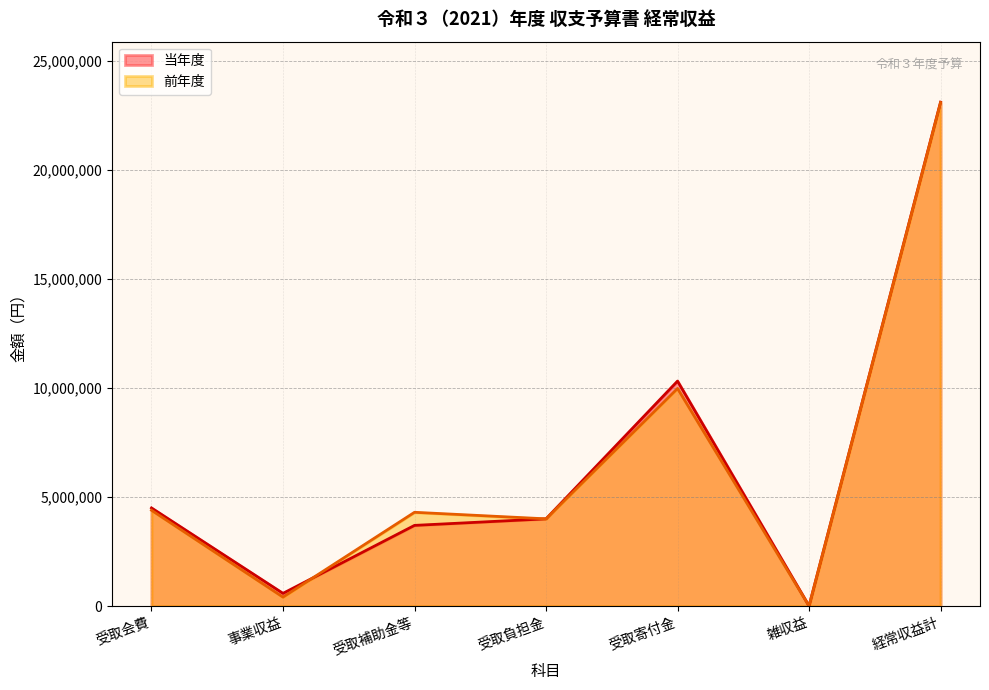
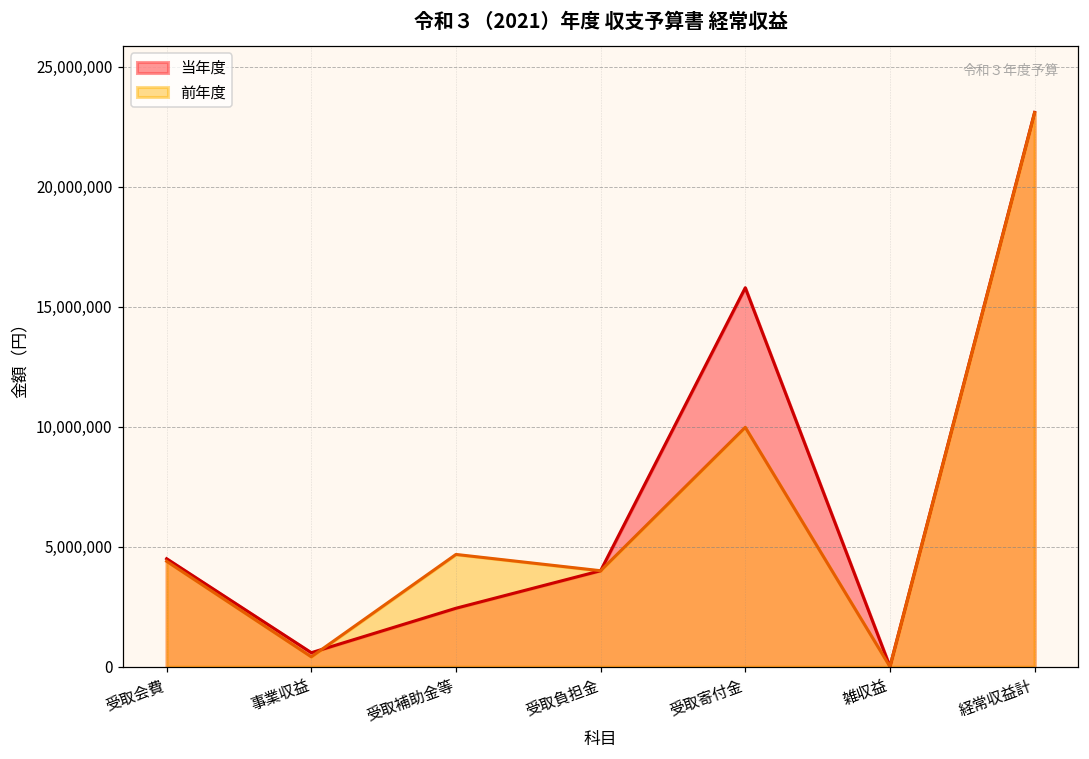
当年度, 受取補助金等: 3,700,000 -> 2,400,000
前年度, 受取補助金等: 4,300,000 -> 4,700,000
当年度, 受取寄付金: 10,300,000 -> 15,800,000
